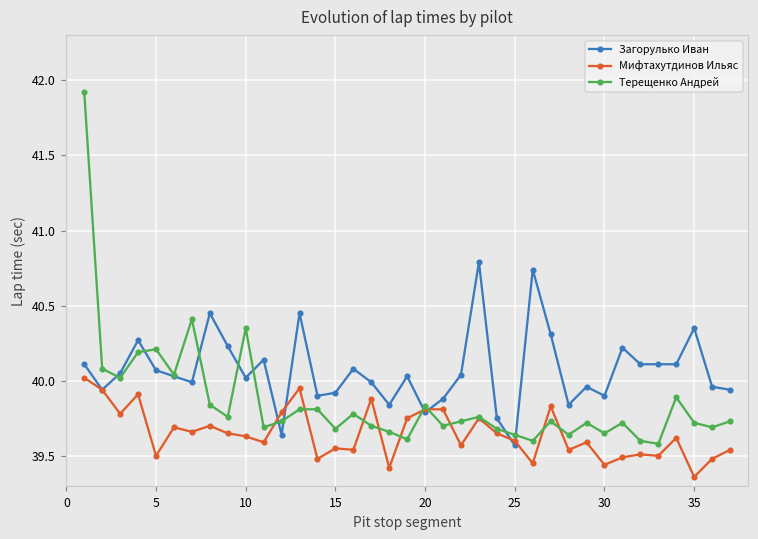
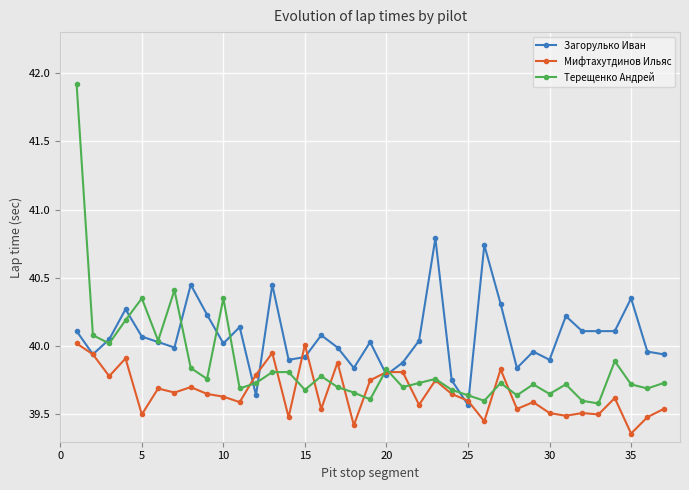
Терещенко Андрей, 5: 40.21 -> 40.35
Мифтахутдинов Ильяс, 15: 39.55 -> 40.01
Мифтахутдинов Ильяс, 30: 39.44 -> 39.51
